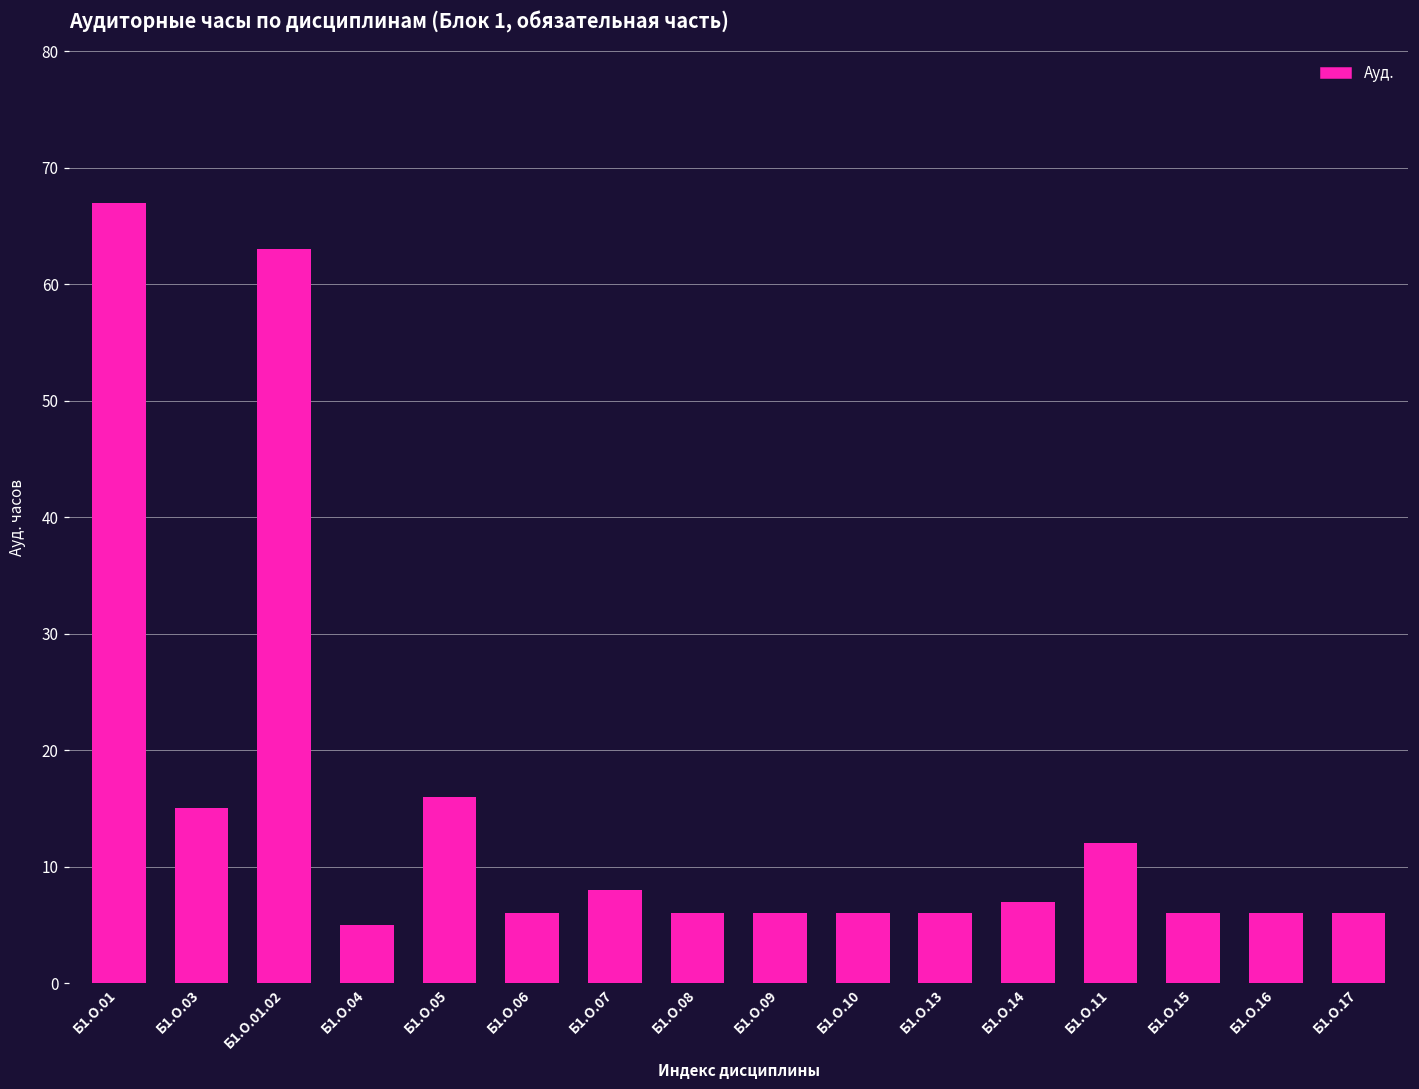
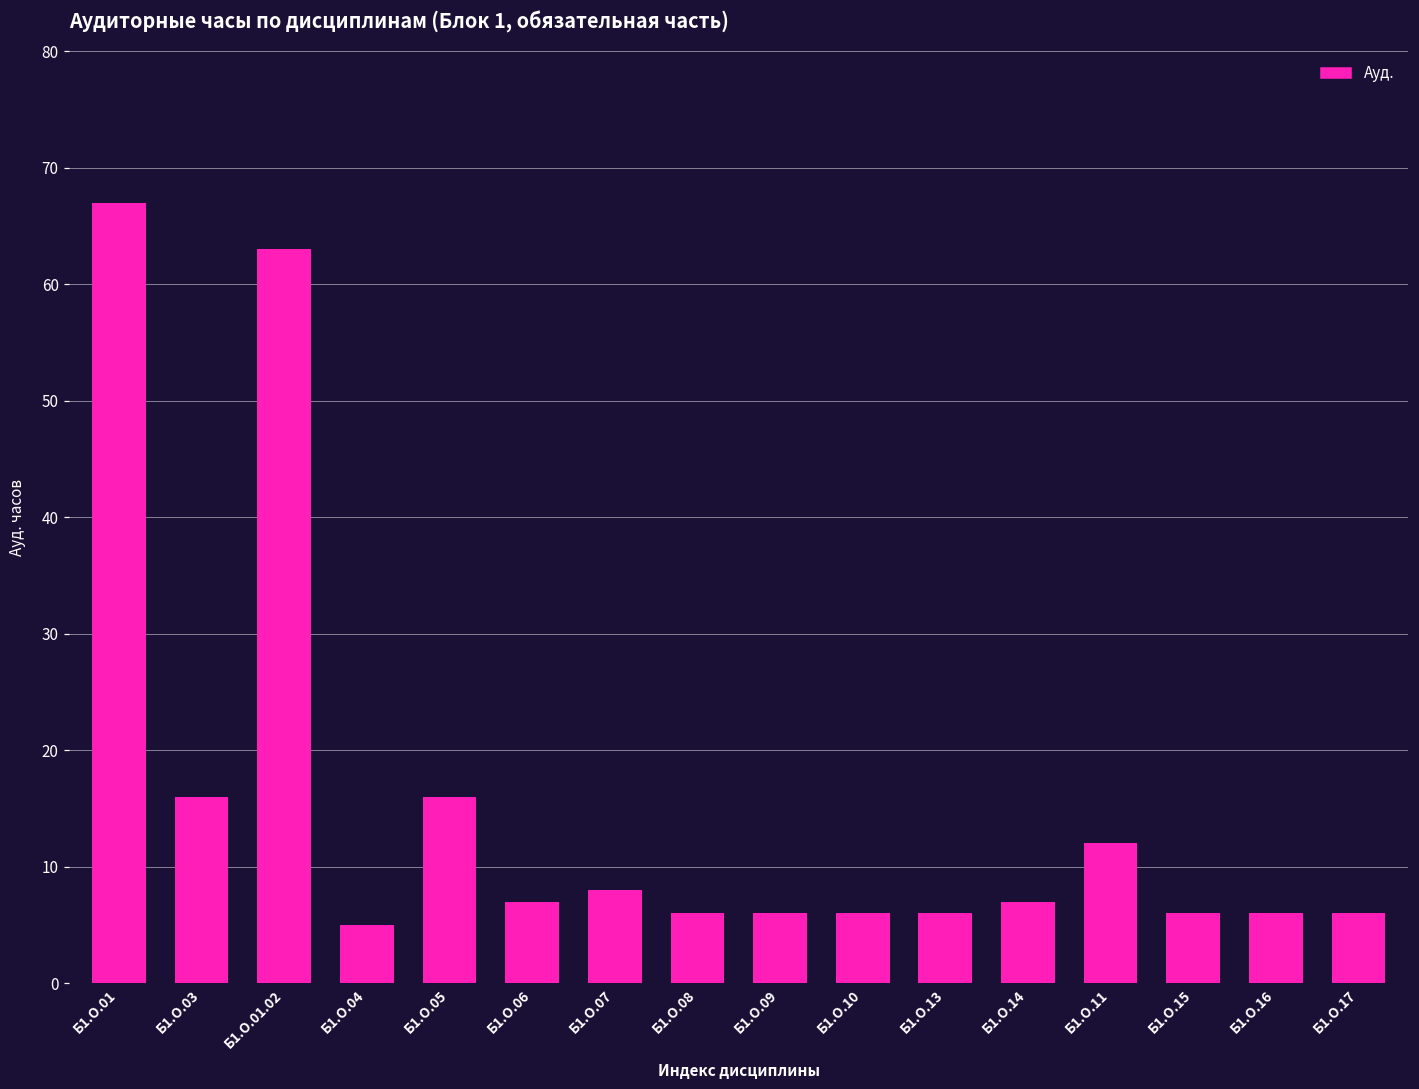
Б1.О.03: 15 -> 16
Б1.О.06: 6 -> 7
